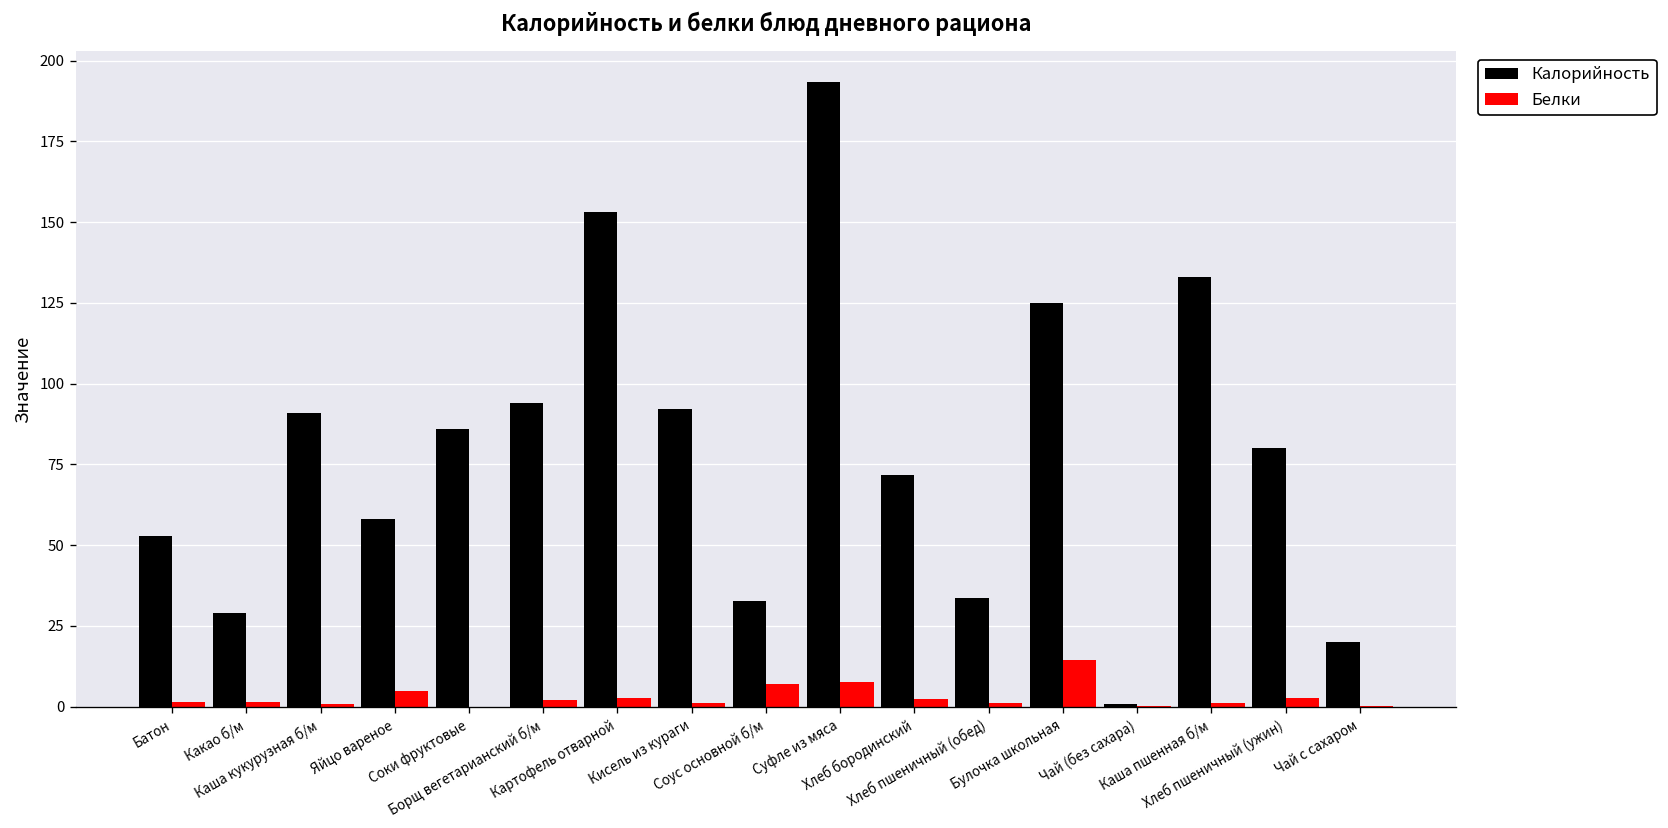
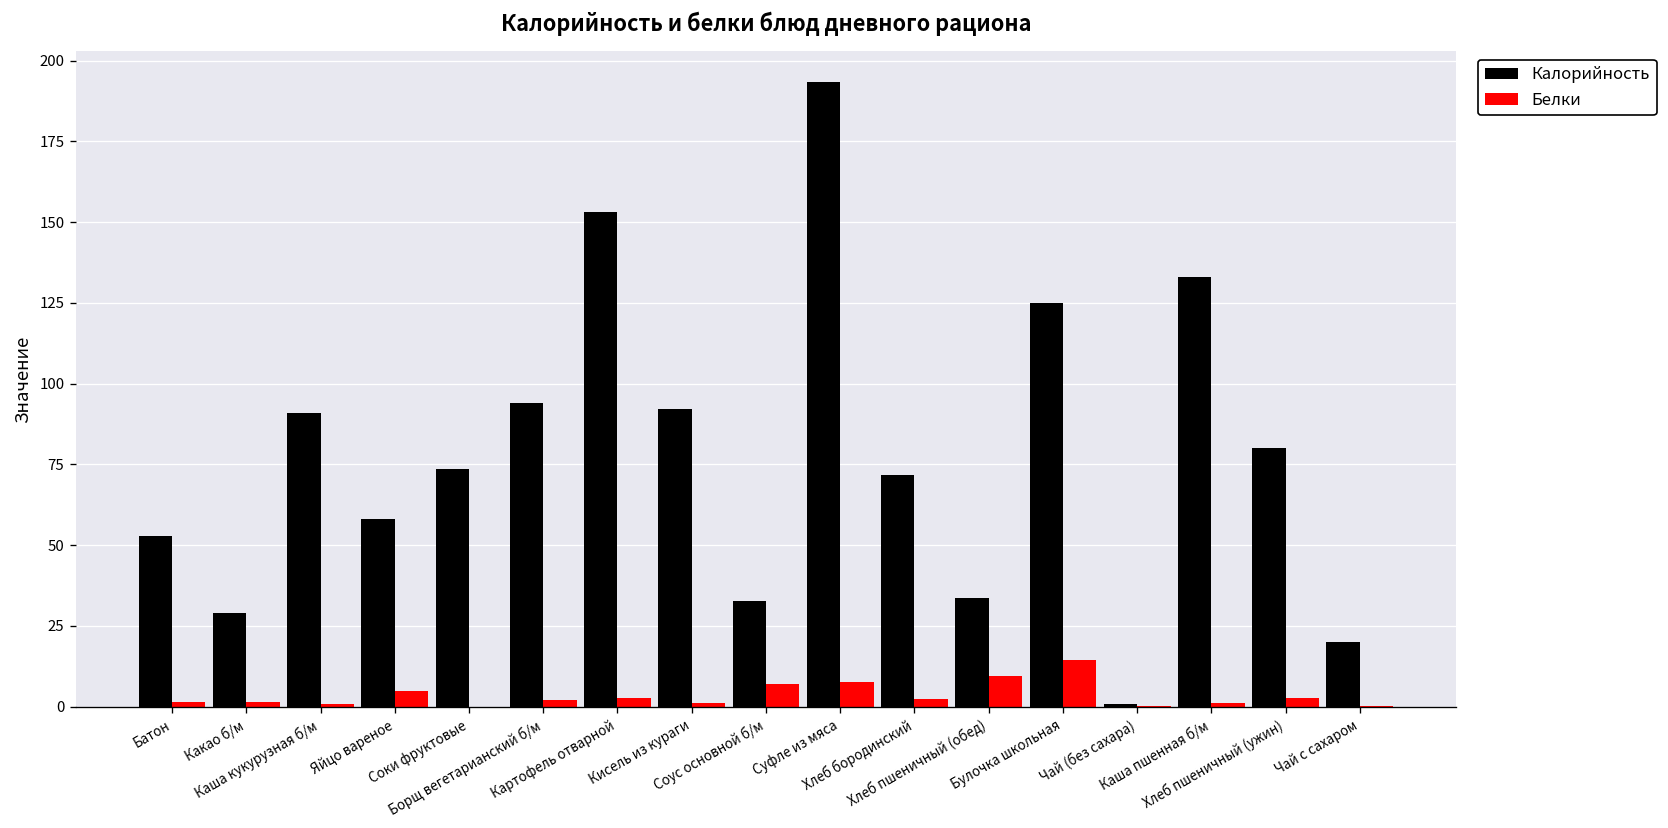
Калорийность, Соки фруктовые: 86 -> 74
Белки, Хлеб пшеничный (обед): 1 -> 9
